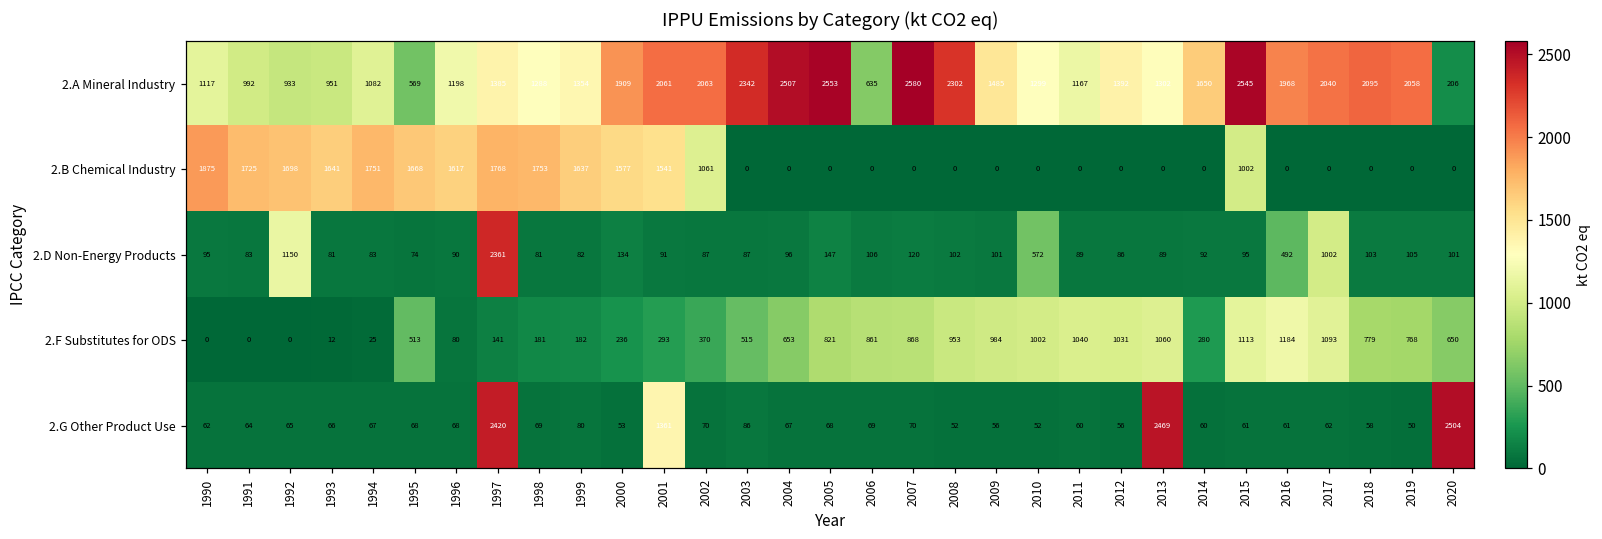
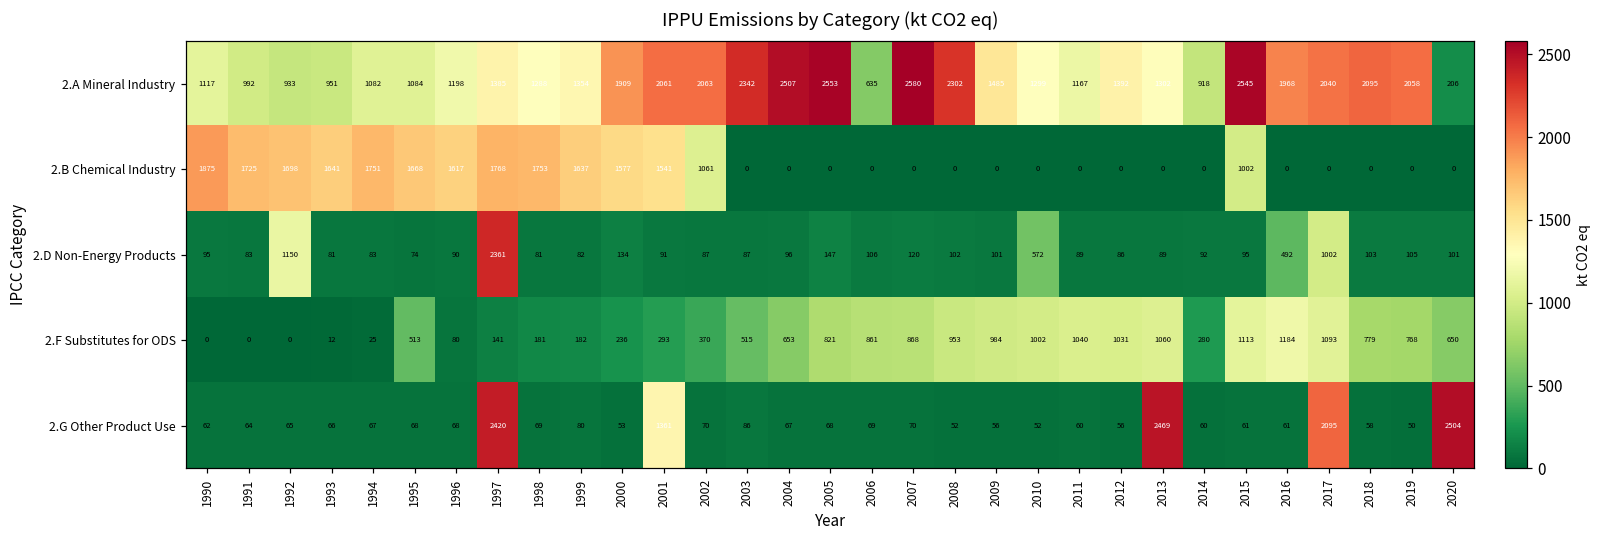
2.A Mineral Industry, 1995: 569 -> 1084
2.A Mineral Industry, 2014: 1650 -> 918
2.G Other Product Use, 2017: 62 -> 2095
